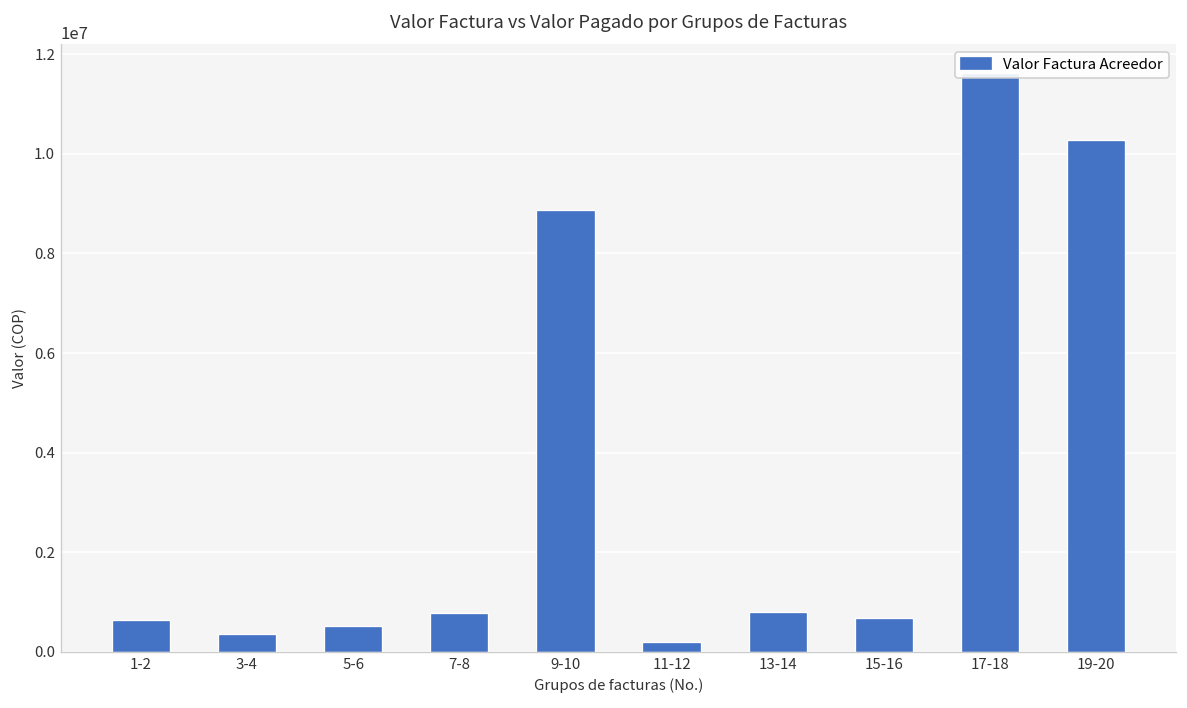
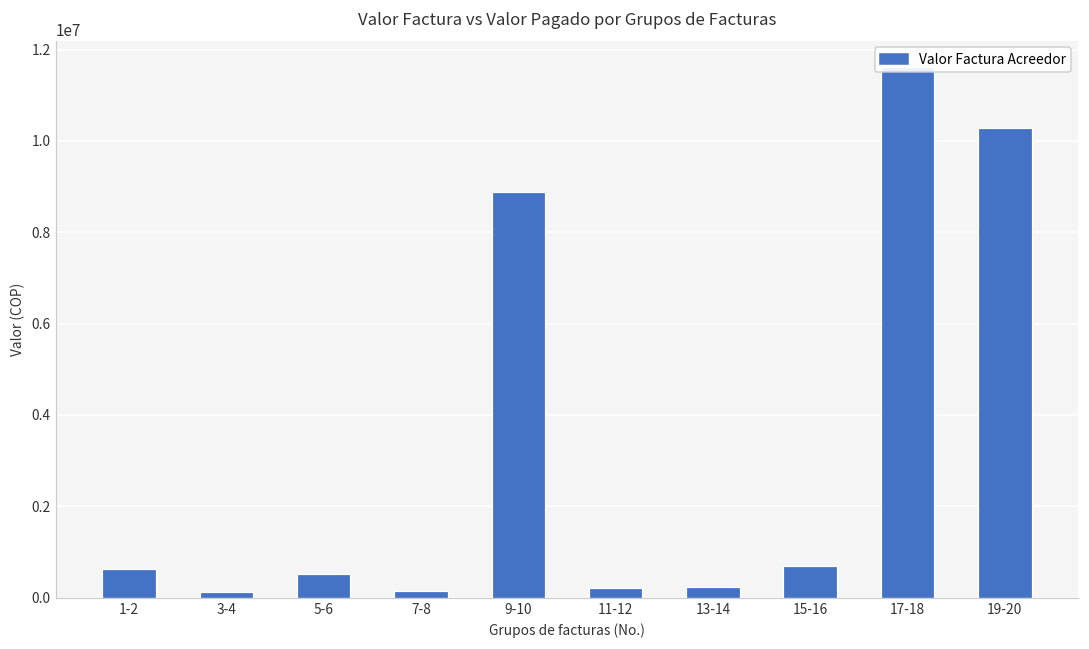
3-4: 400000 -> 100000
7-8: 800000 -> 100000
13-14: 800000 -> 200000
